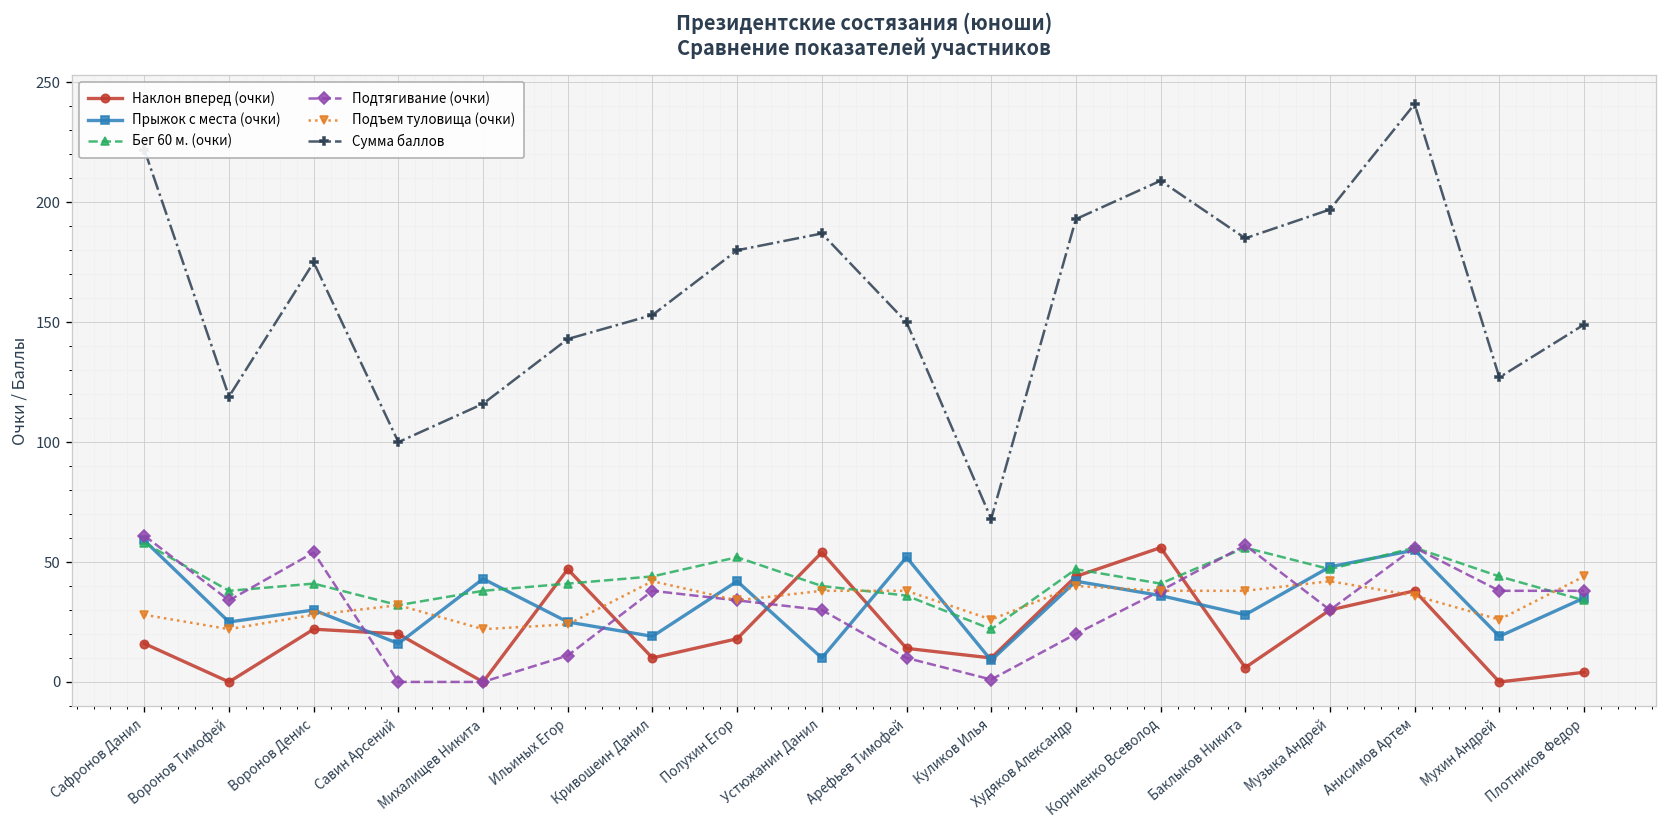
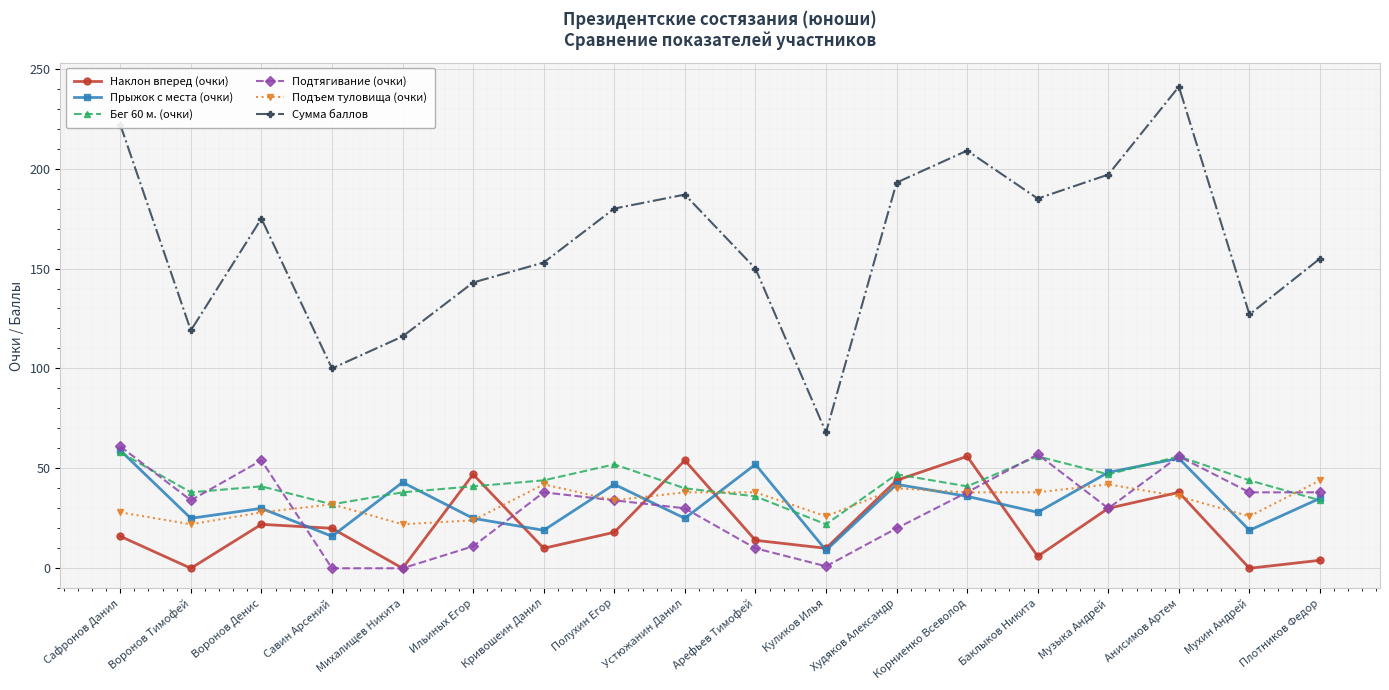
Прыжок с места (очки), Устюжанин Данил: 10 -> 25
Сумма баллов, Плотников Федор: 149 -> 155
